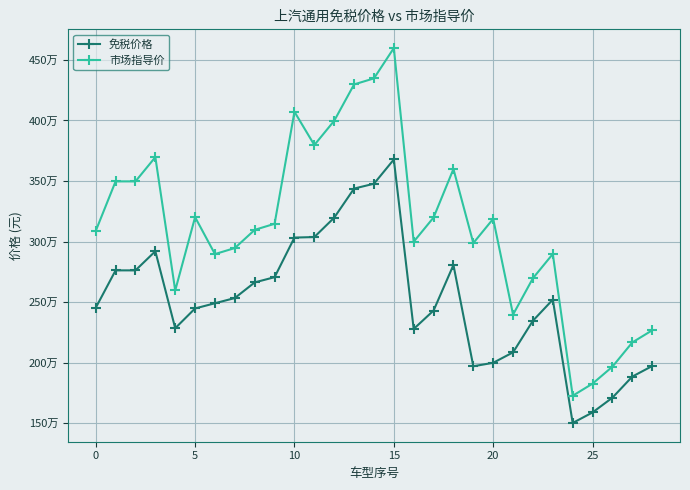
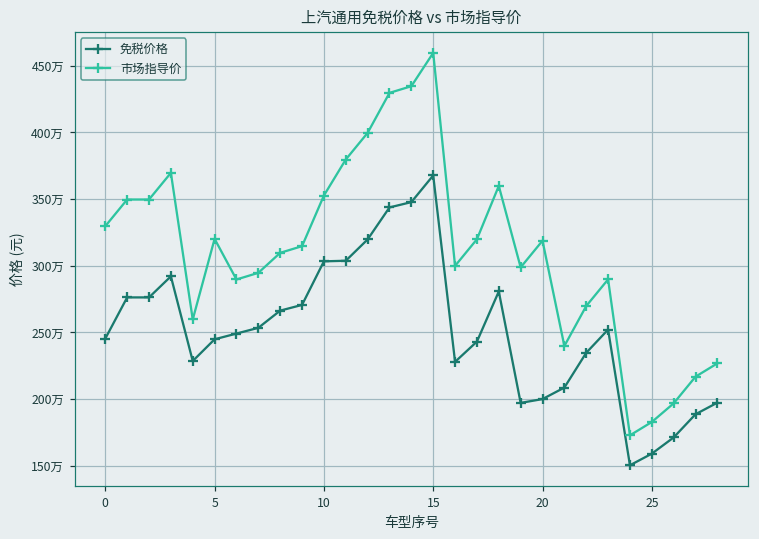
市场指导价, 0: 309万 -> 330万
市场指导价, 10: 407万 -> 353万
